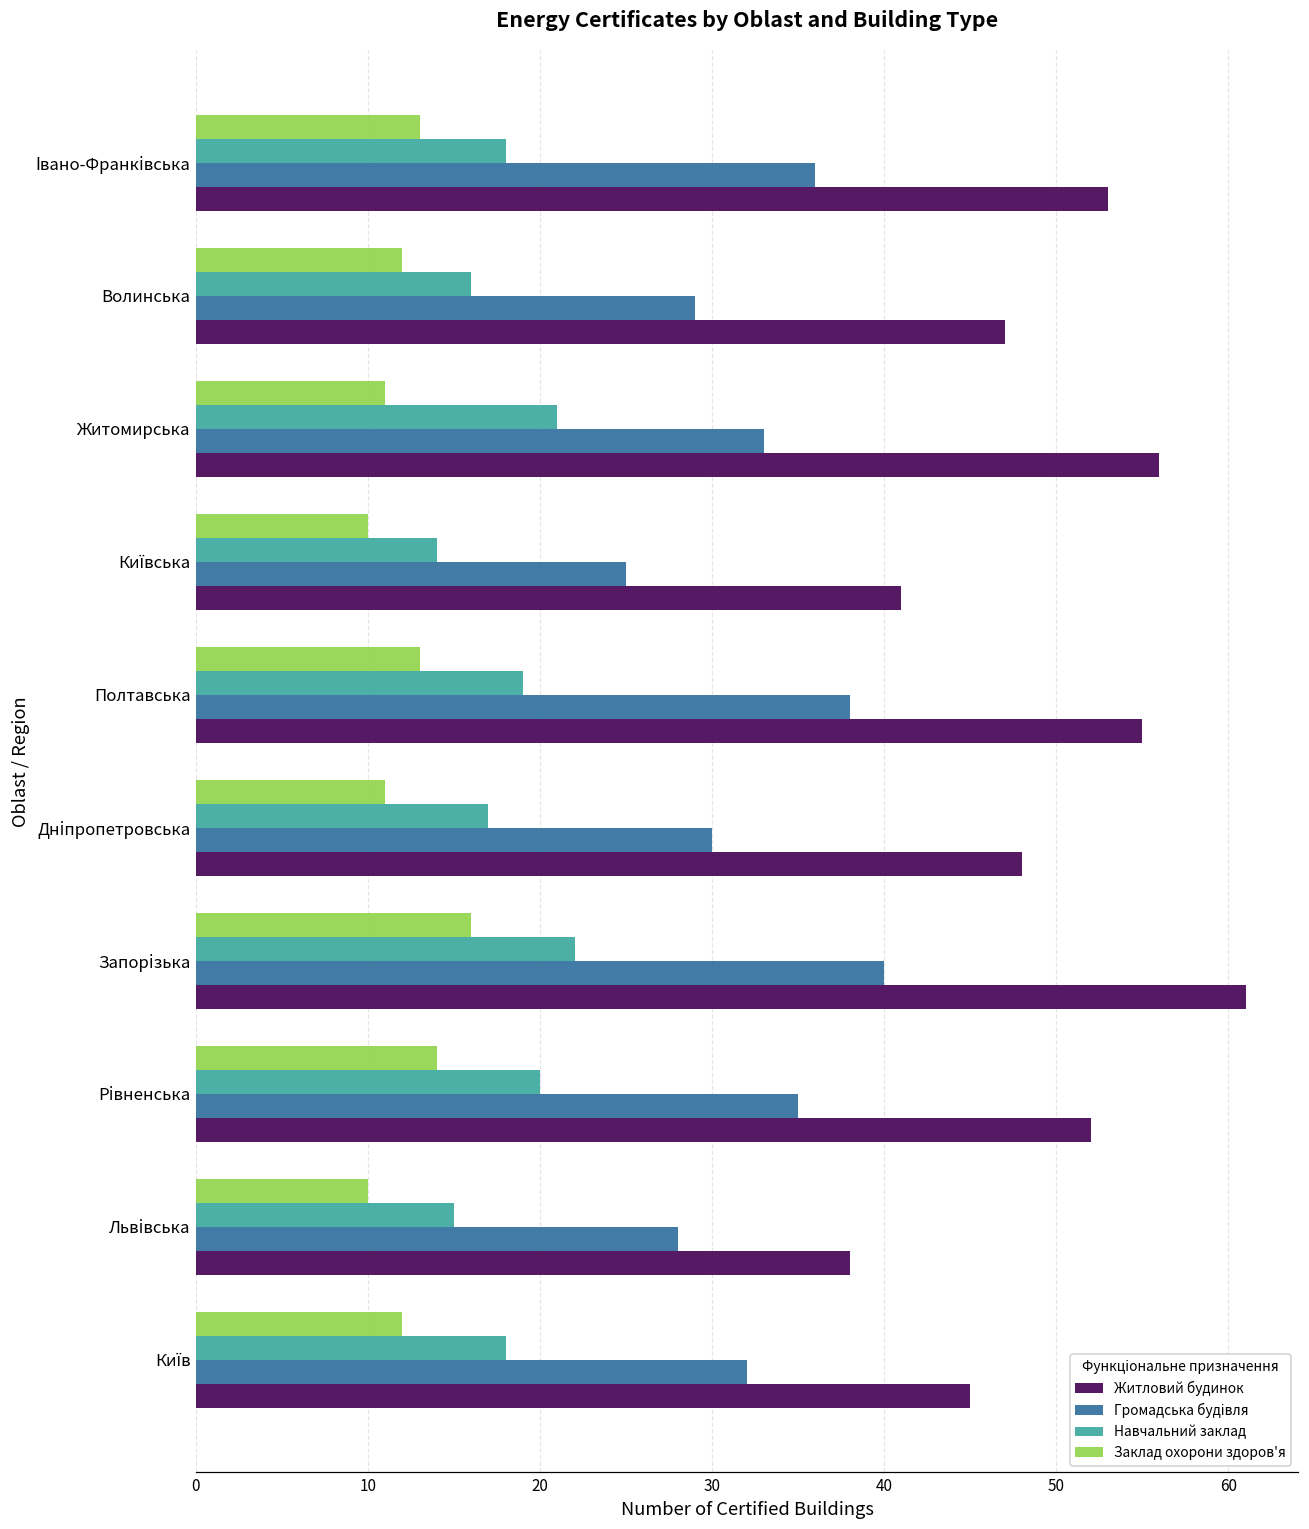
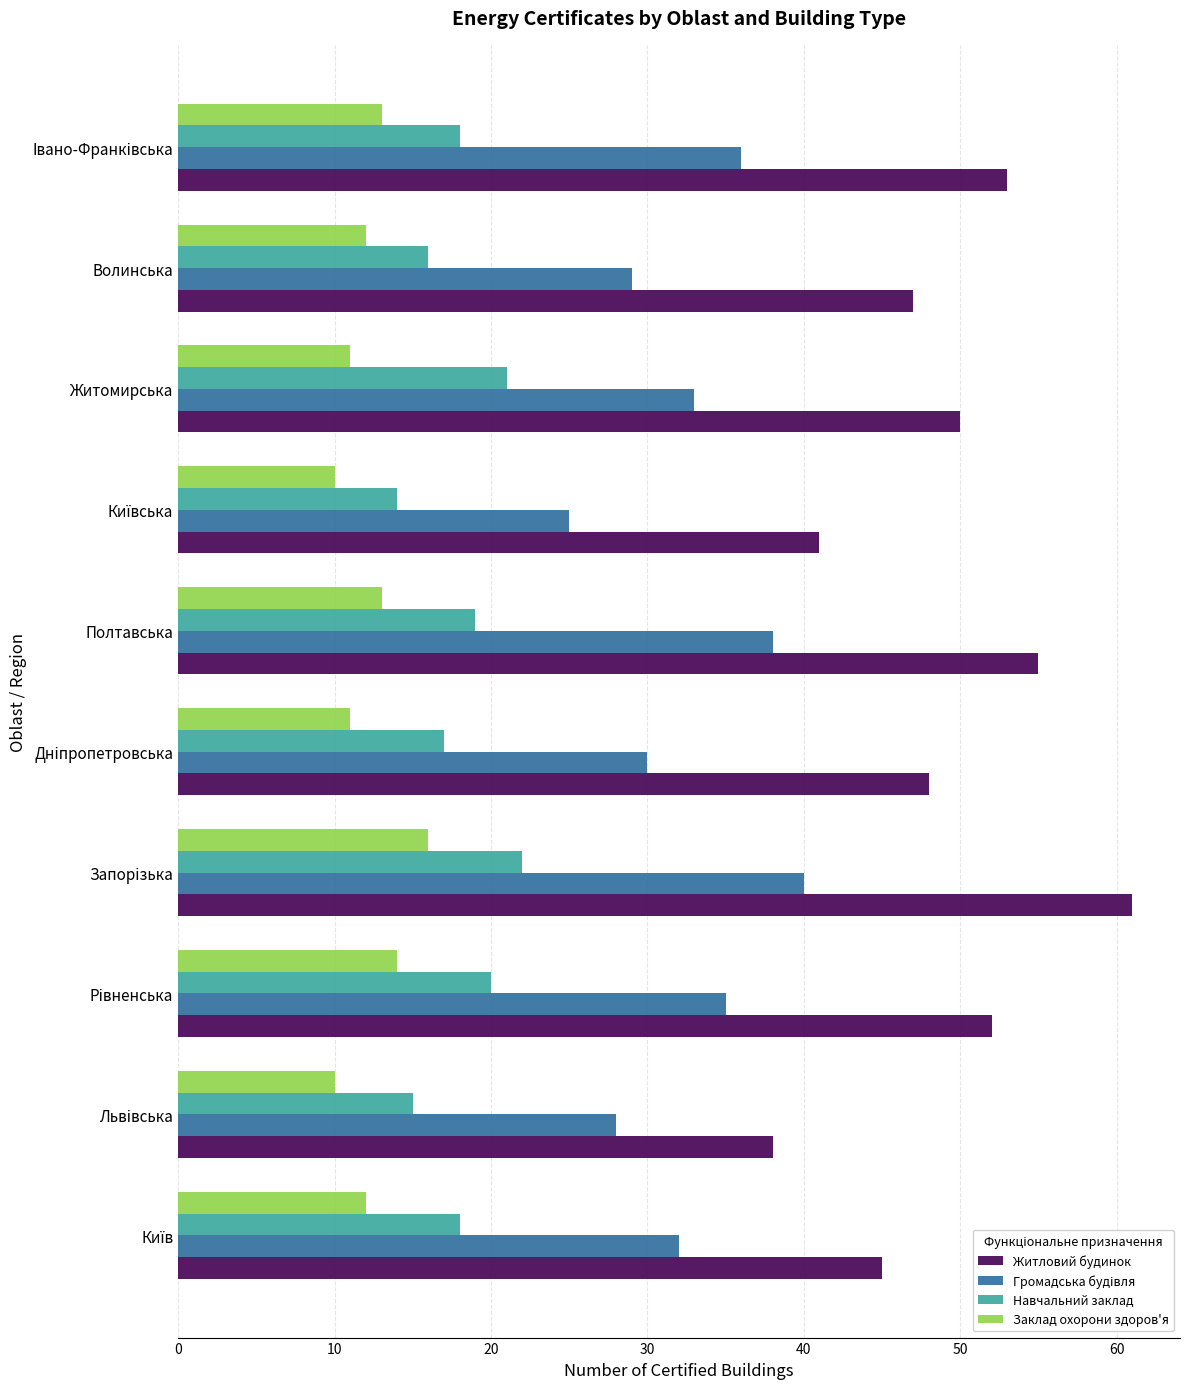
Житловий будинок, Житомирська: 56 -> 50
